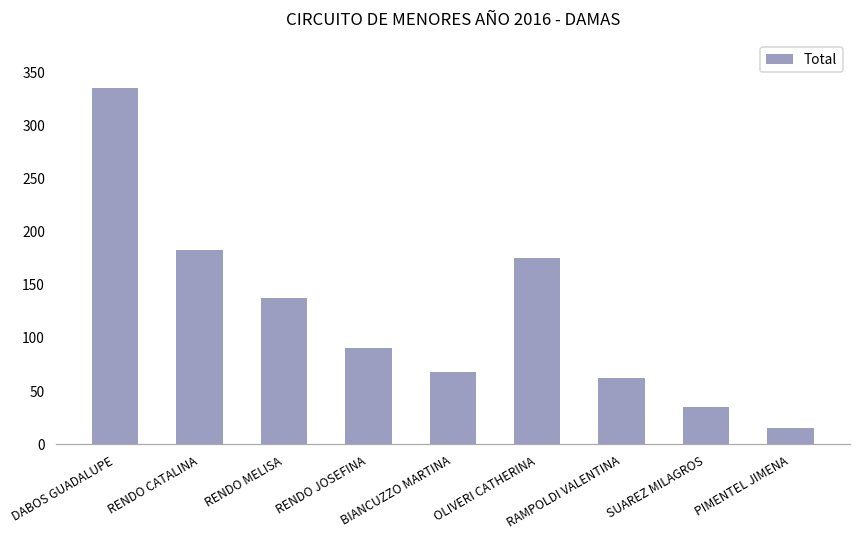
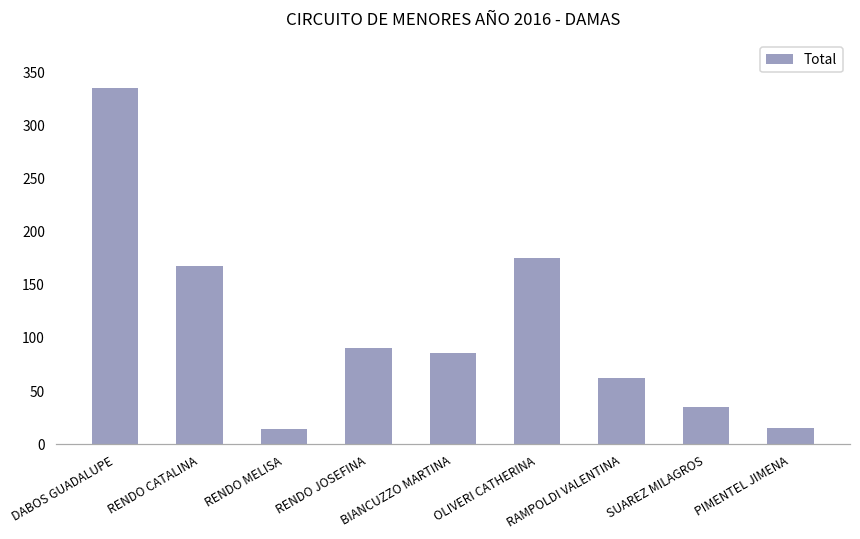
RENDO CATALINA: 180 -> 170
RENDO MELISA: 140 -> 10
BIANCUZZO MARTINA: 70 -> 90
